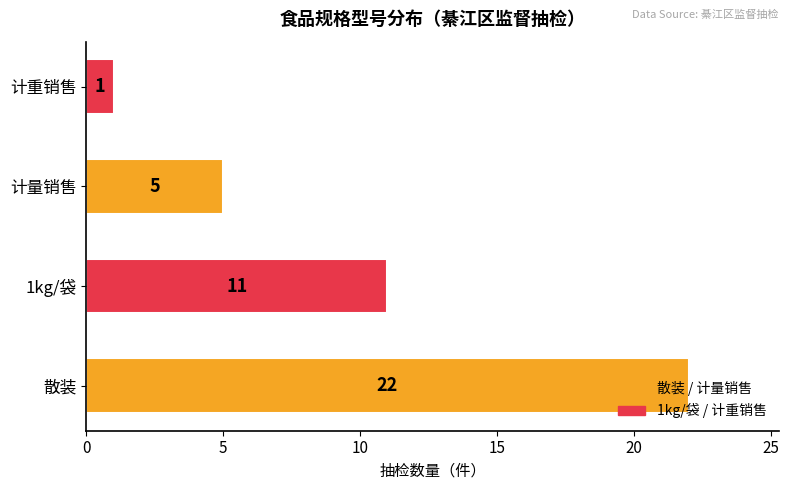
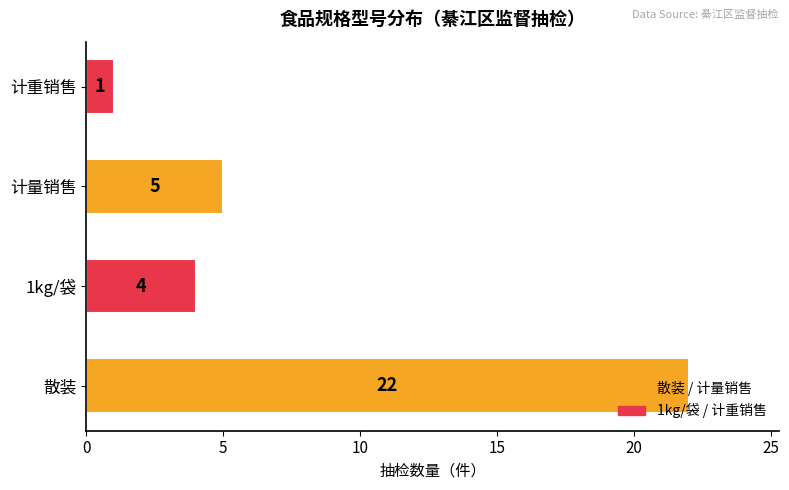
1kg/袋: 11 -> 4
